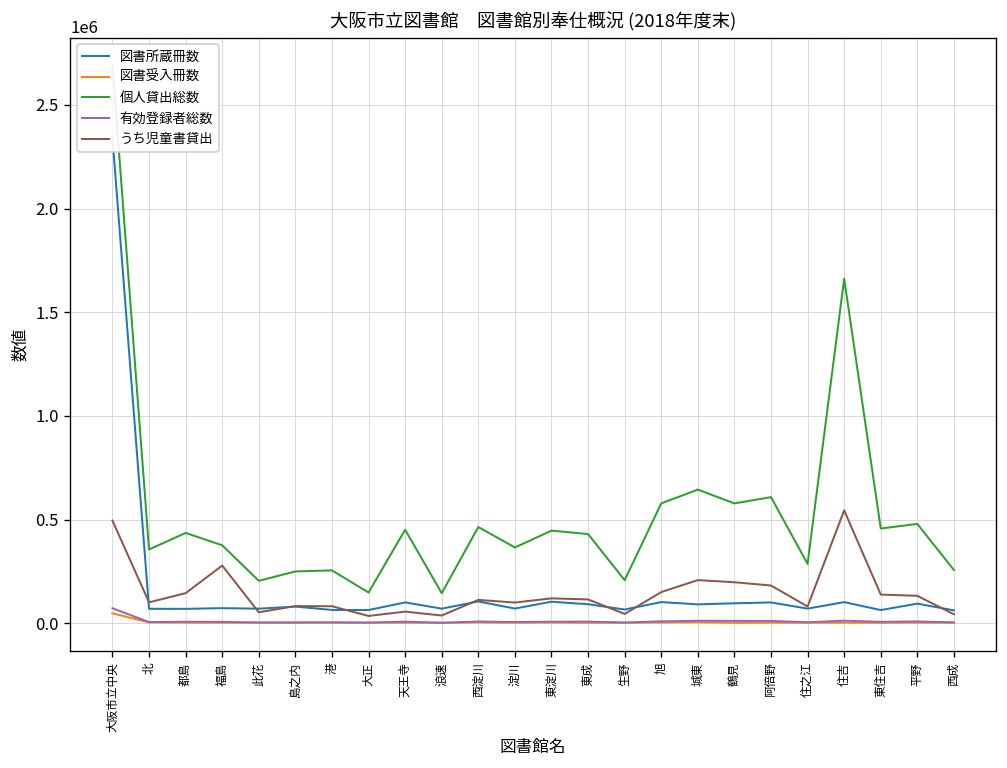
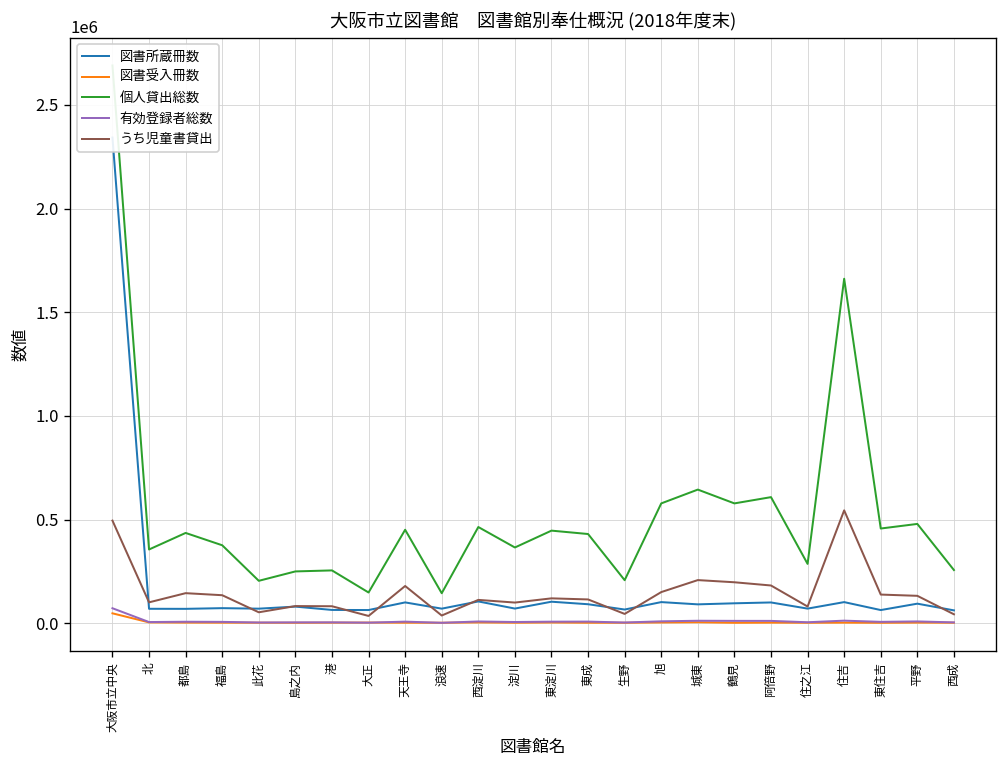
うち児童書貸出, 福島: 280000 -> 140000
うち児童書貸出, 天王寺: 60000 -> 180000
